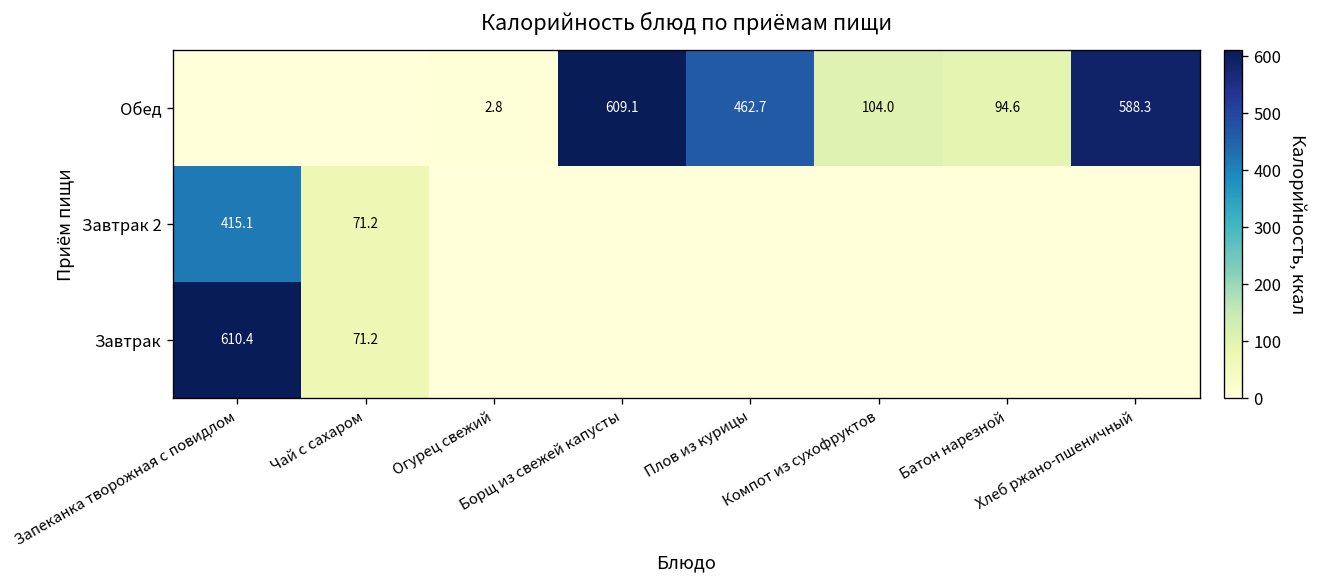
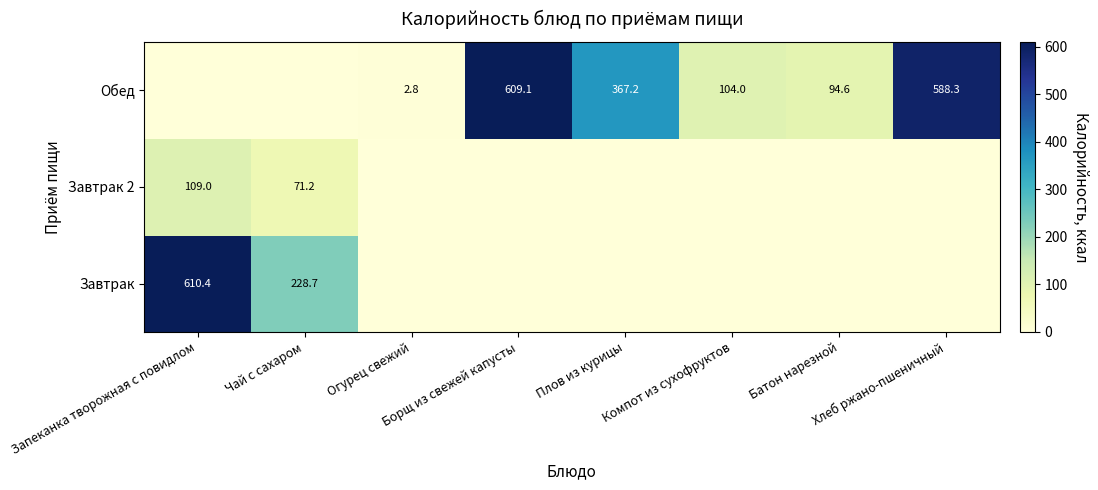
Обед, Плов из курицы: 462.7 -> 367.2
Завтрак 2, Запеканка творожная с повидлом: 415.1 -> 109.0
Завтрак, Чай с сахаром: 71.2 -> 228.7
